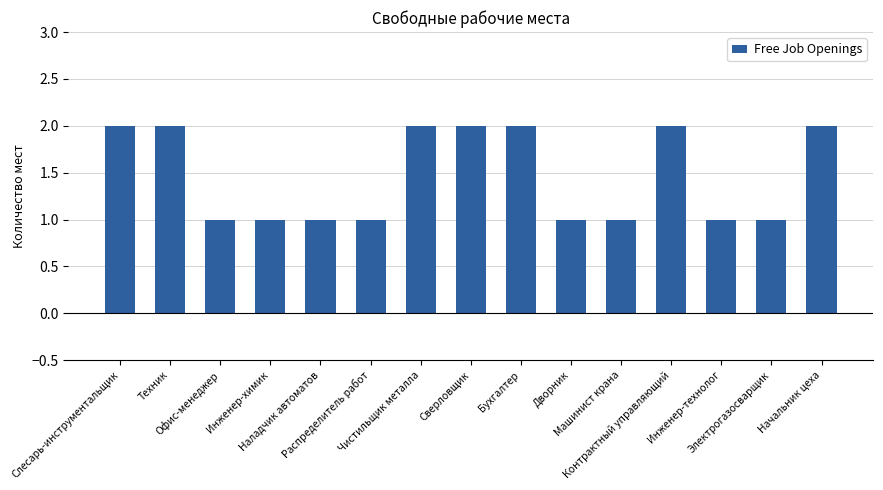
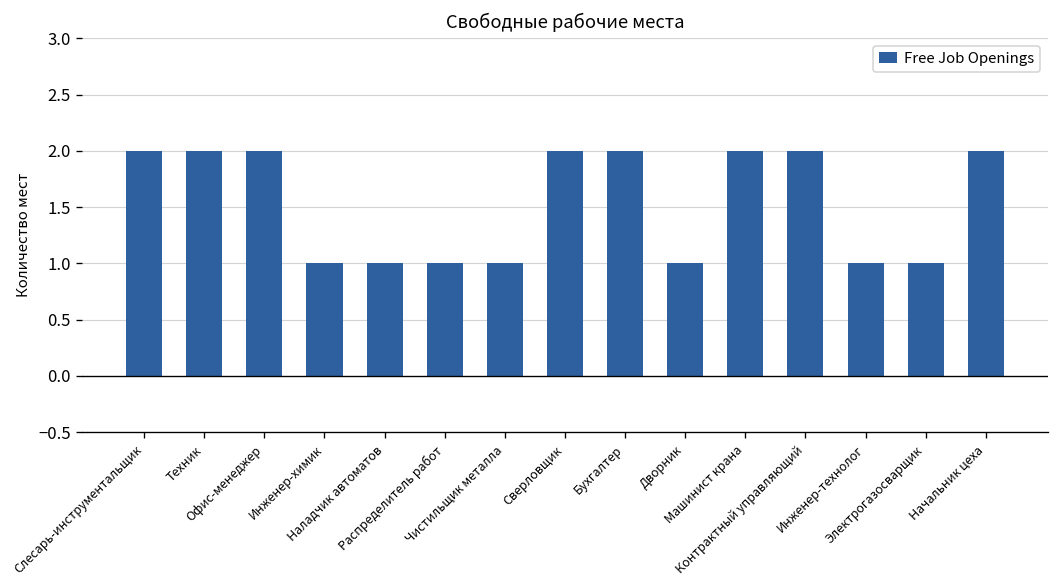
Офис-менеджер: 1 -> 2
Чистильщик металла: 2 -> 1
Машинист крана: 1 -> 2
